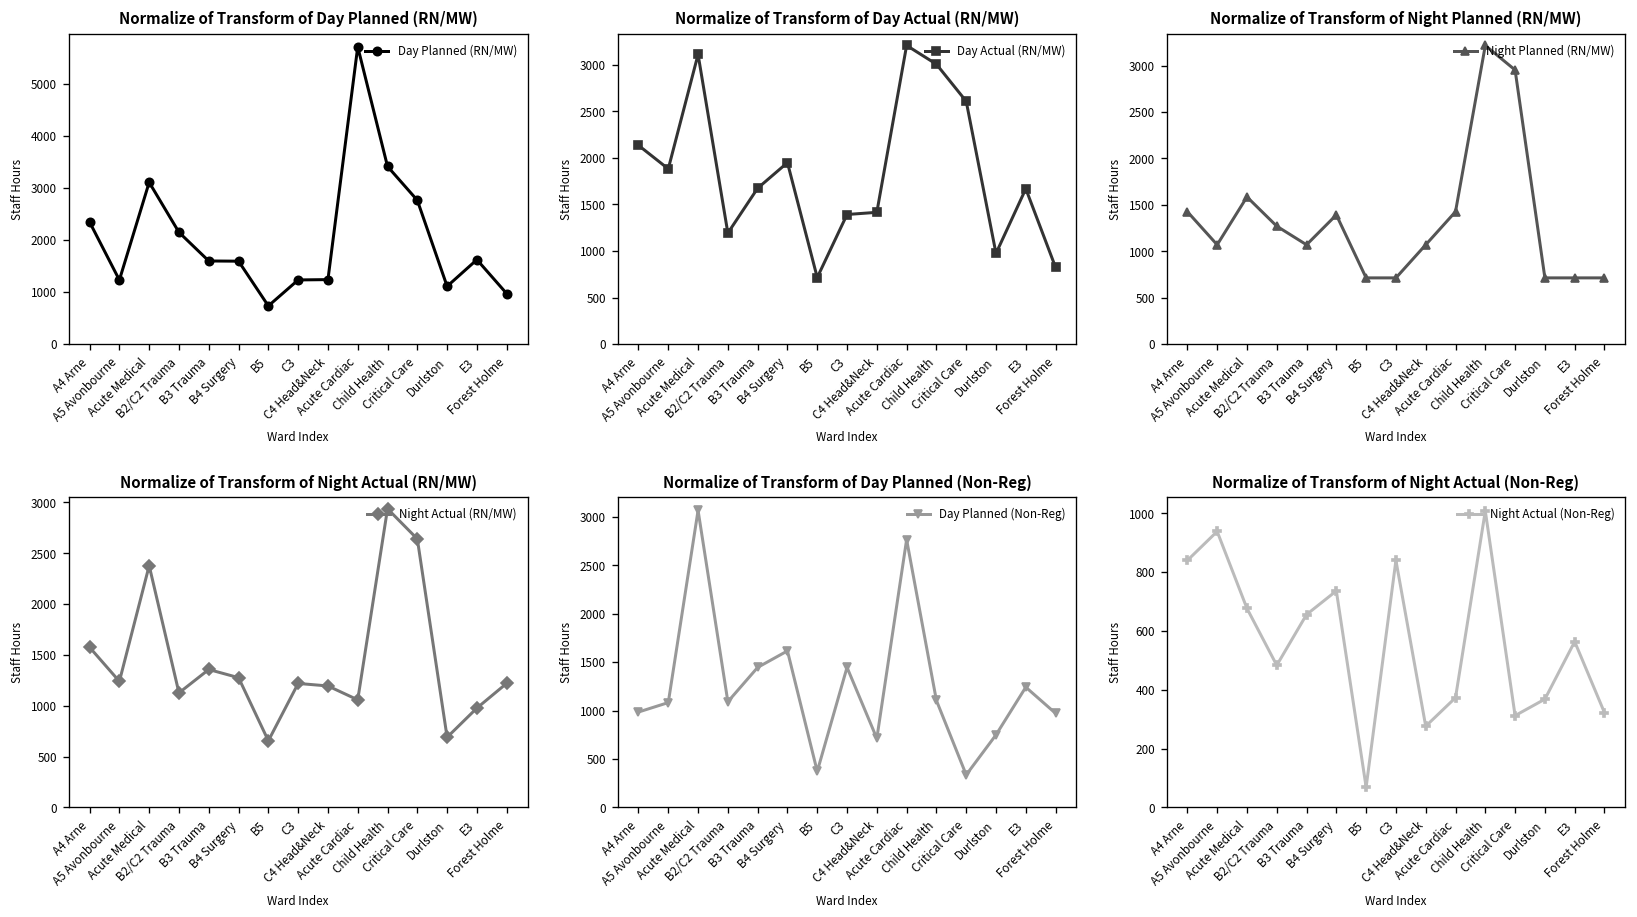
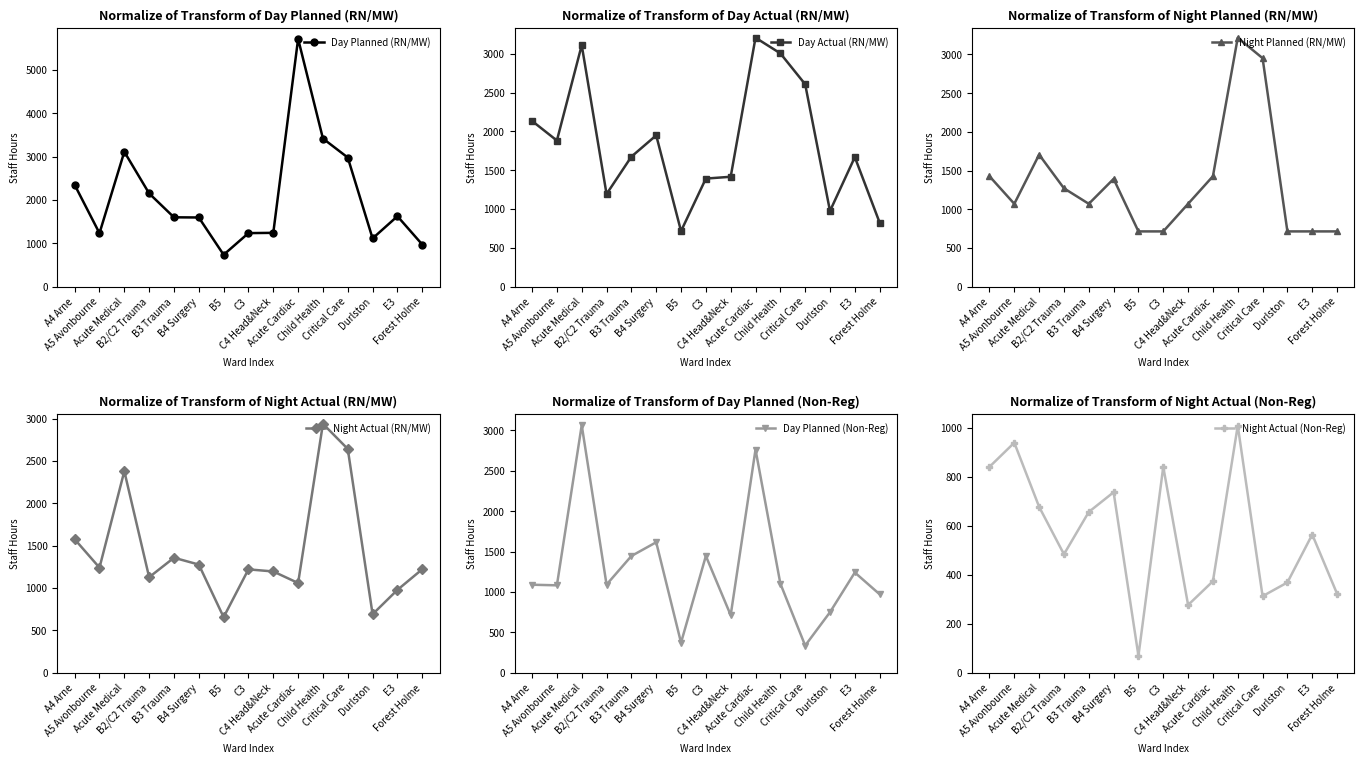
Normalize of Transform of Day Planned (RN/MW), Critical Care: 2800 -> 3000
Normalize of Transform of Night Planned (RN/MW), Acute Medical: 1600 -> 1700
Normalize of Transform of Day Planned (Non-Reg), A4 Arne: 1000 -> 1100
